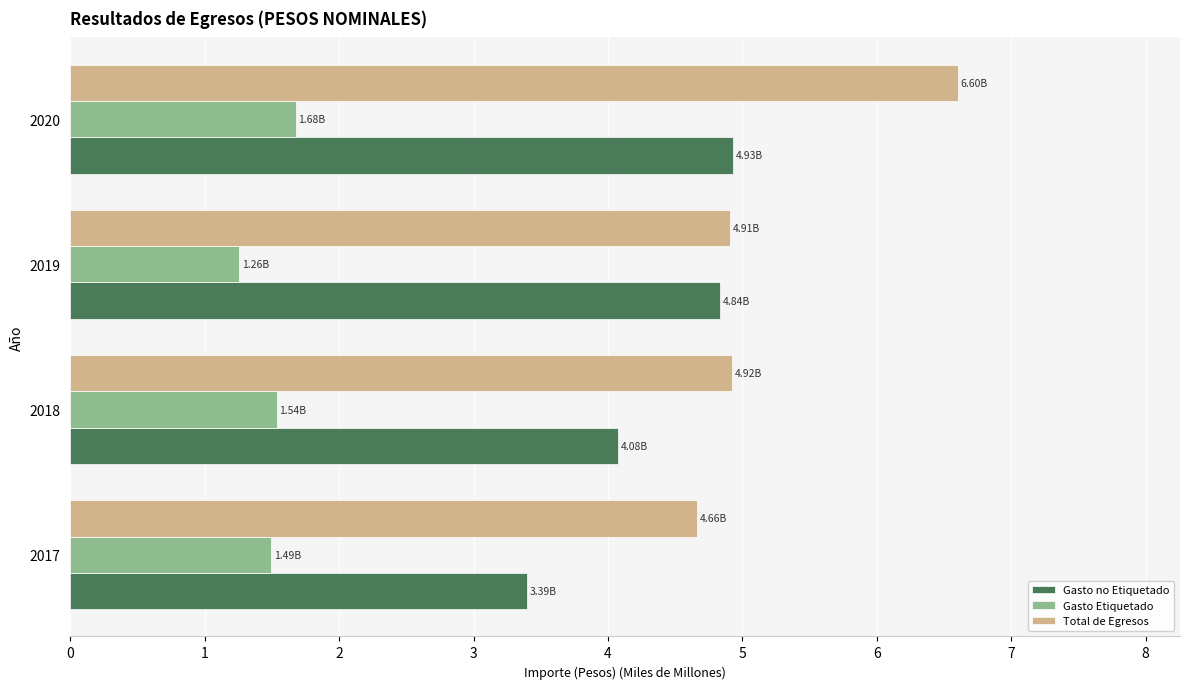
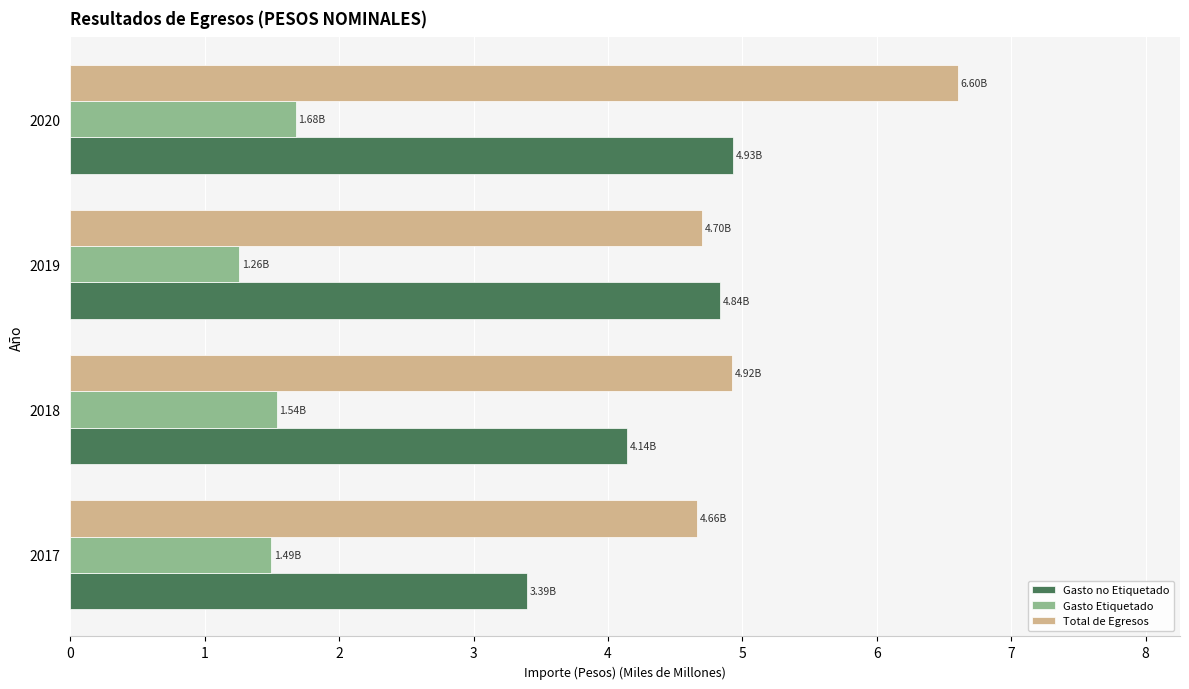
Total de Egresos, 2019: 4.91B -> 4.70B
Gasto no Etiquetado, 2018: 4.08B -> 4.14B
